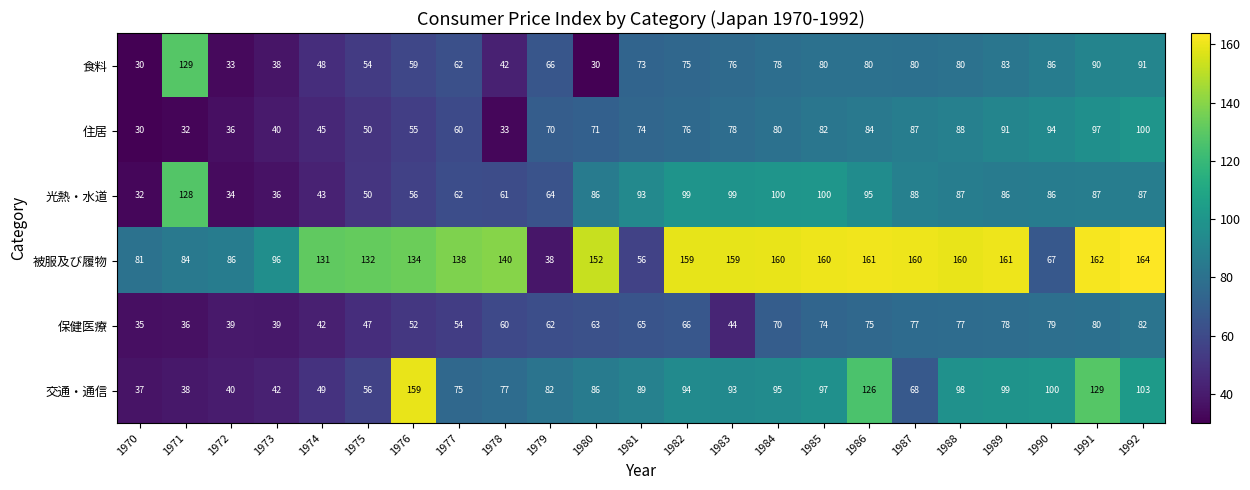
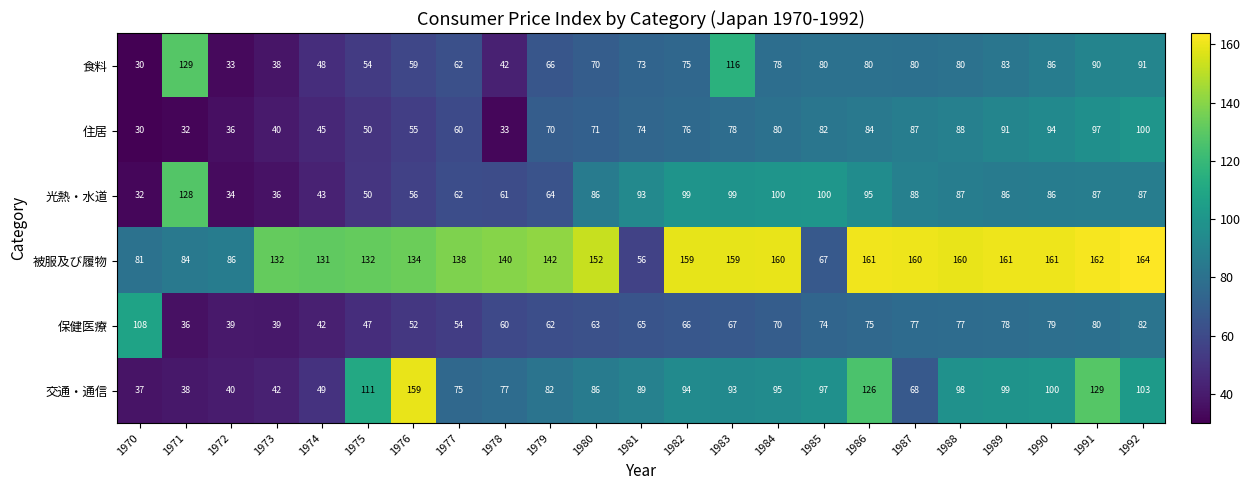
食料, 1980: 30 -> 70
食料, 1983: 76 -> 116
被服及び履物, 1973: 96 -> 132
被服及び履物, 1979: 38 -> 142
被服及び履物, 1985: 160 -> 67
被服及び履物, 1990: 67 -> 161
保健医療, 1970: 35 -> 108
保健医療, 1983: 44 -> 67
交通・通信, 1975: 56 -> 111
